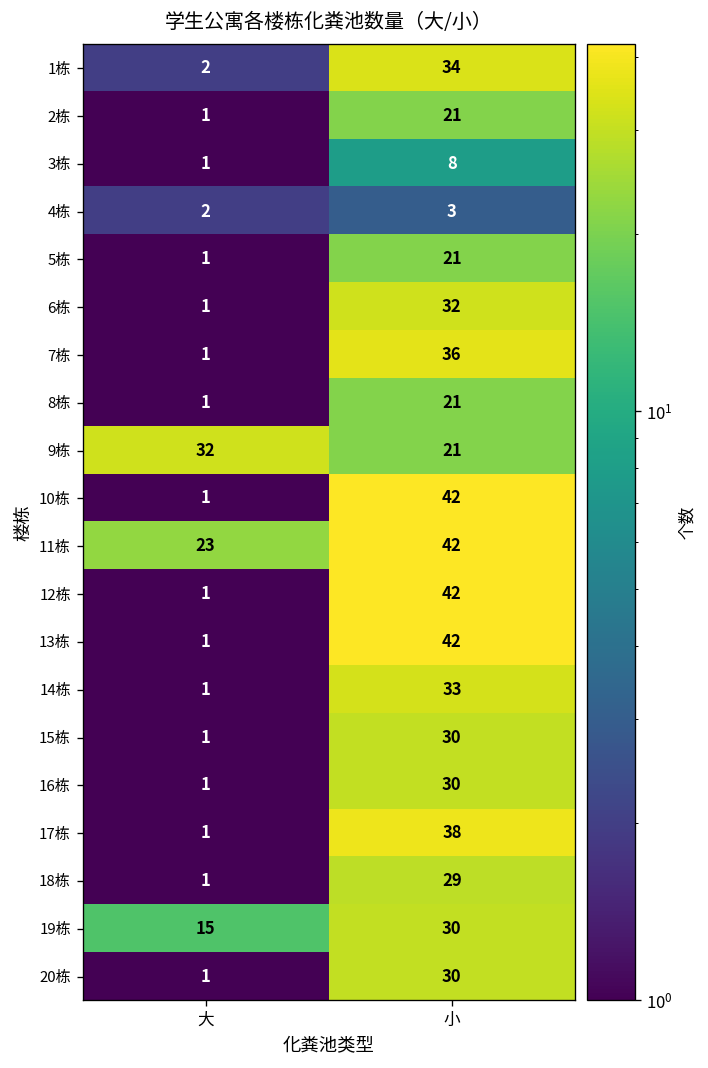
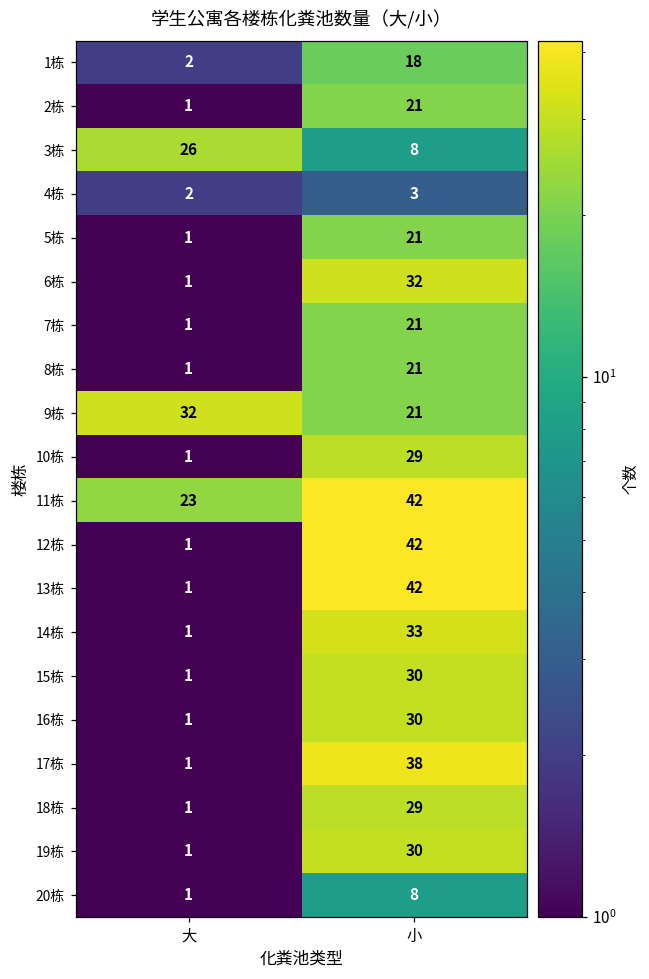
1栋, 小: 34 -> 18
3栋, 大: 1 -> 26
7栋, 小: 36 -> 21
10栋, 小: 42 -> 29
19栋, 大: 15 -> 1
20栋, 小: 30 -> 8
